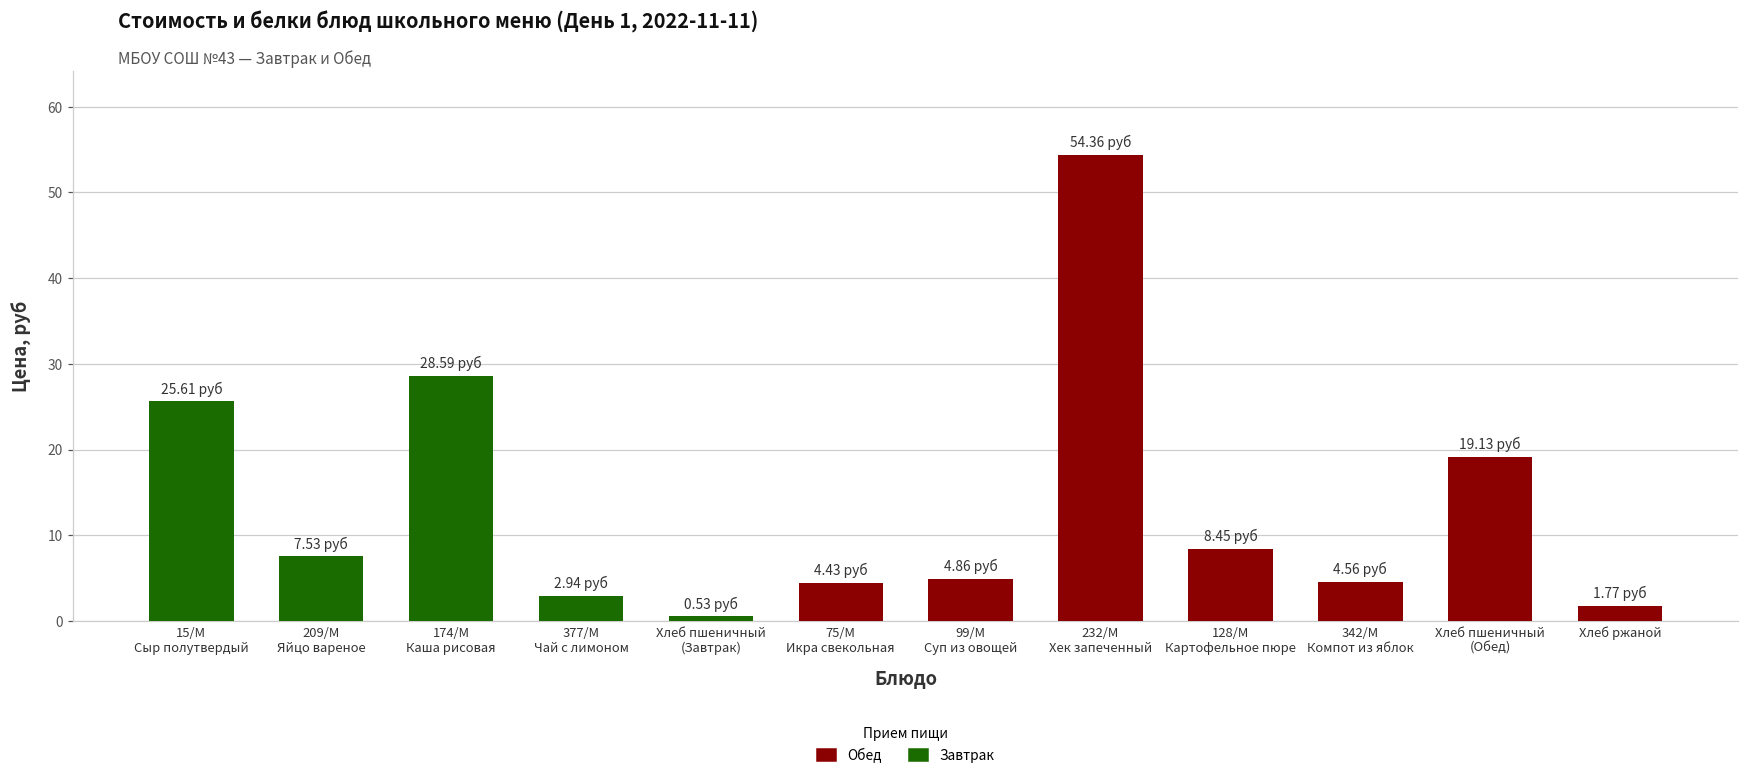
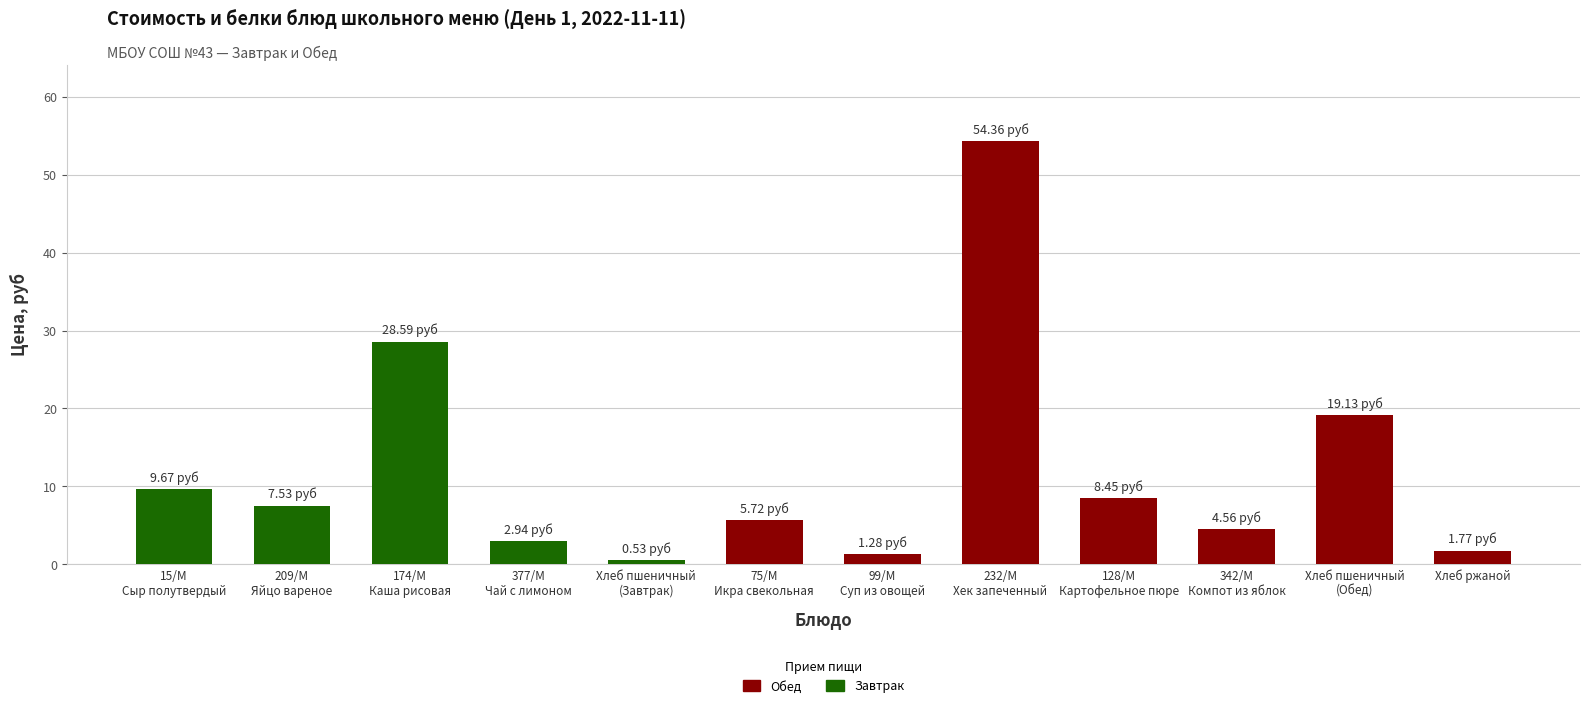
15/М Сыр полутвердый: 25.61 -> 9.67
75/М Икра свекольная: 4.43 -> 5.72
99/М Суп из овощей: 4.86 -> 1.28
